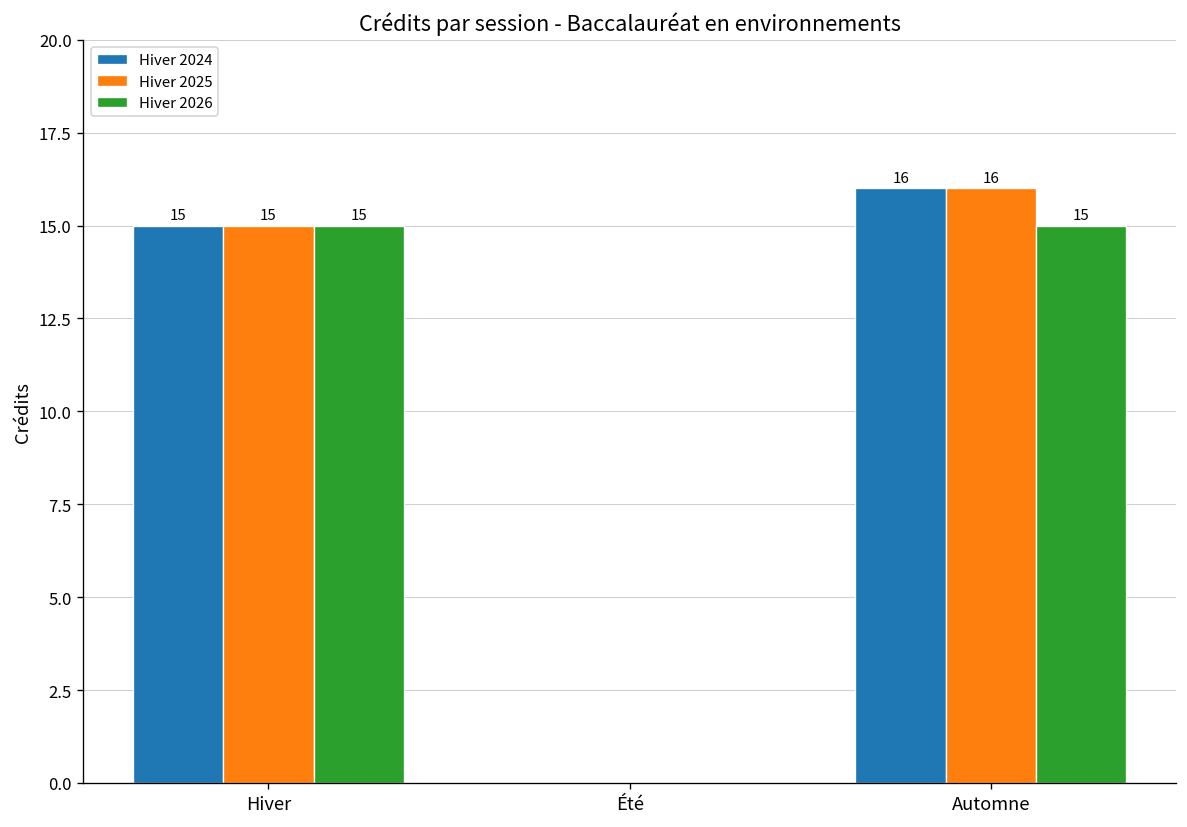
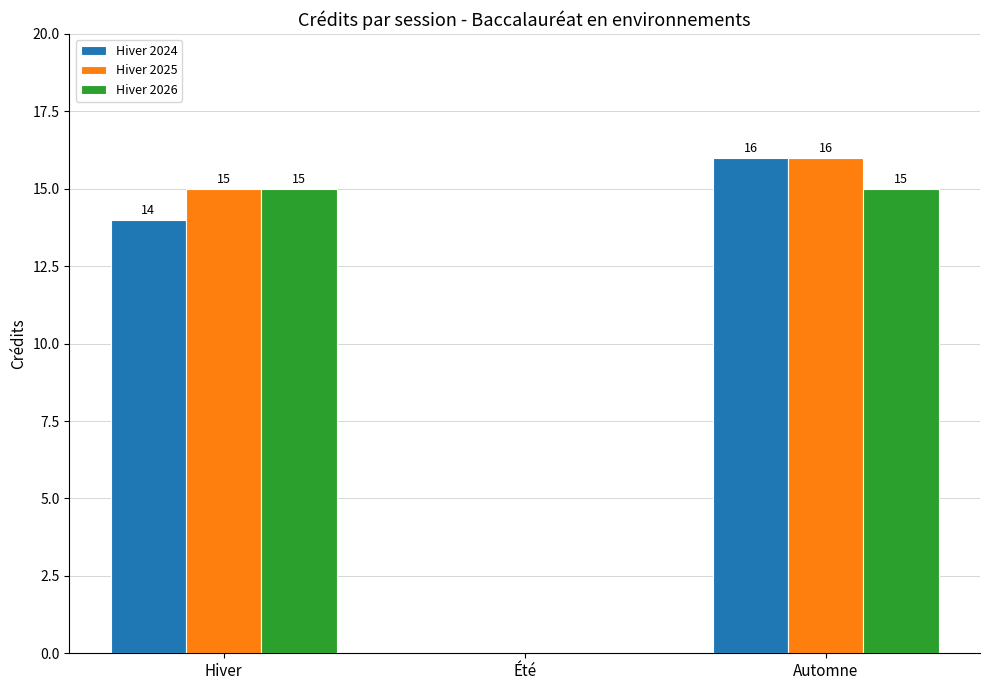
Hiver 2024, Hiver: 15 -> 14
